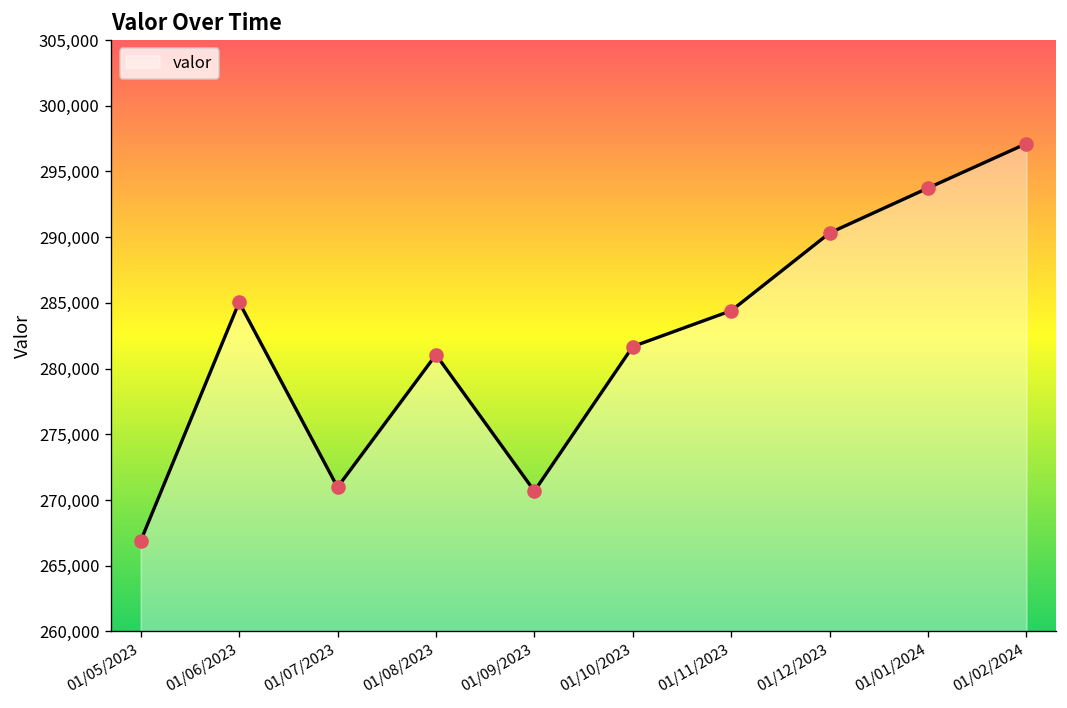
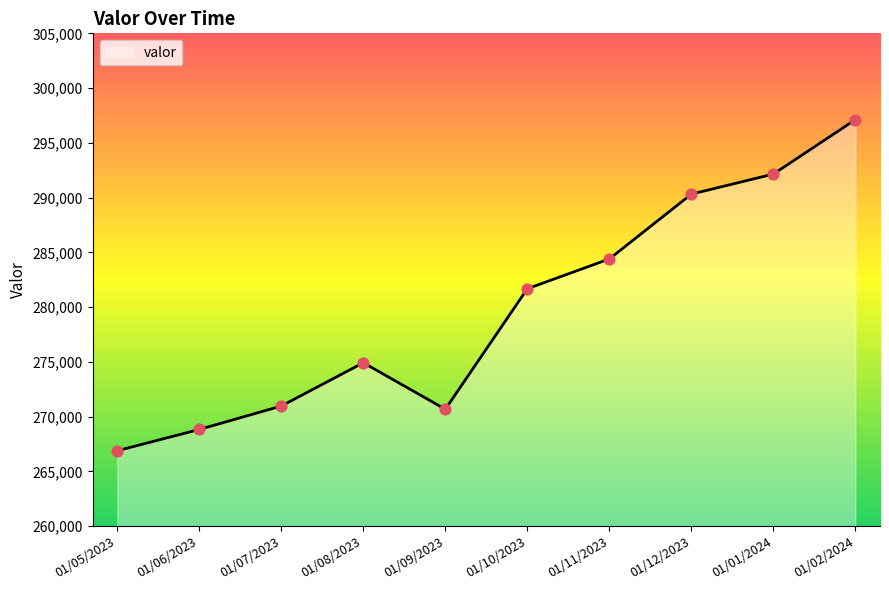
01/06/2023: 285,000 -> 268,800
01/08/2023: 281,100 -> 274,900
01/01/2024: 293,700 -> 292,200
